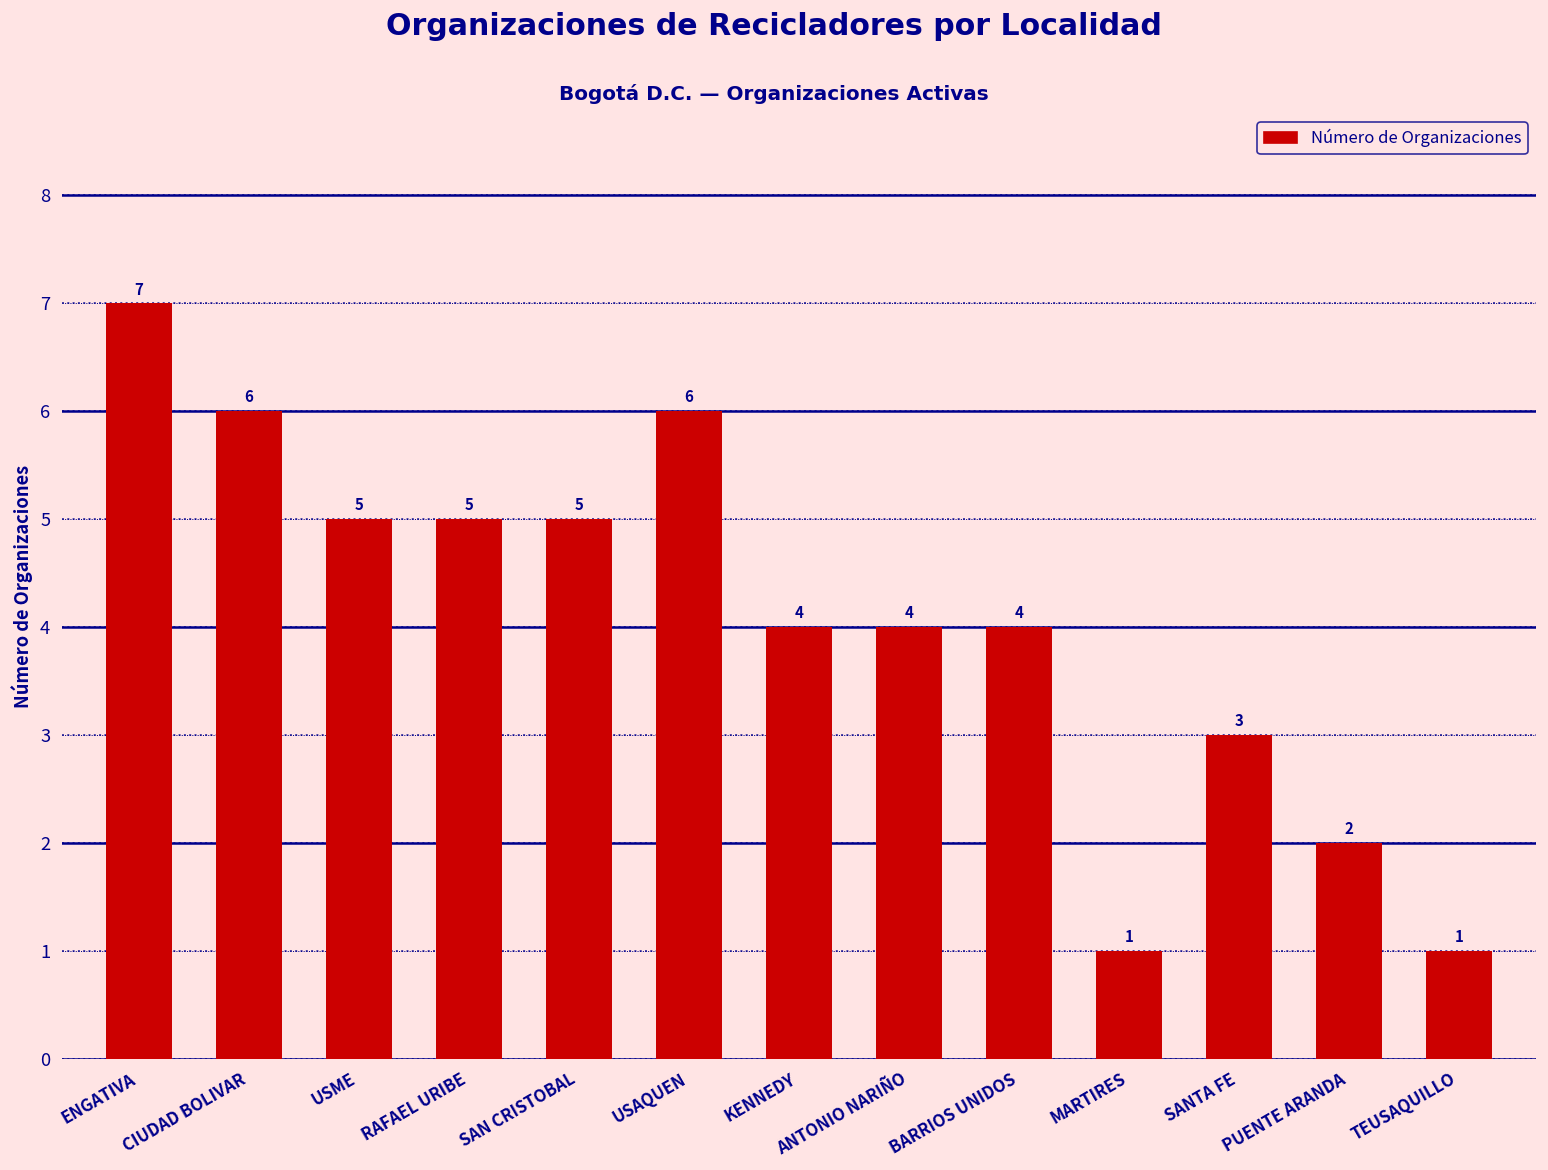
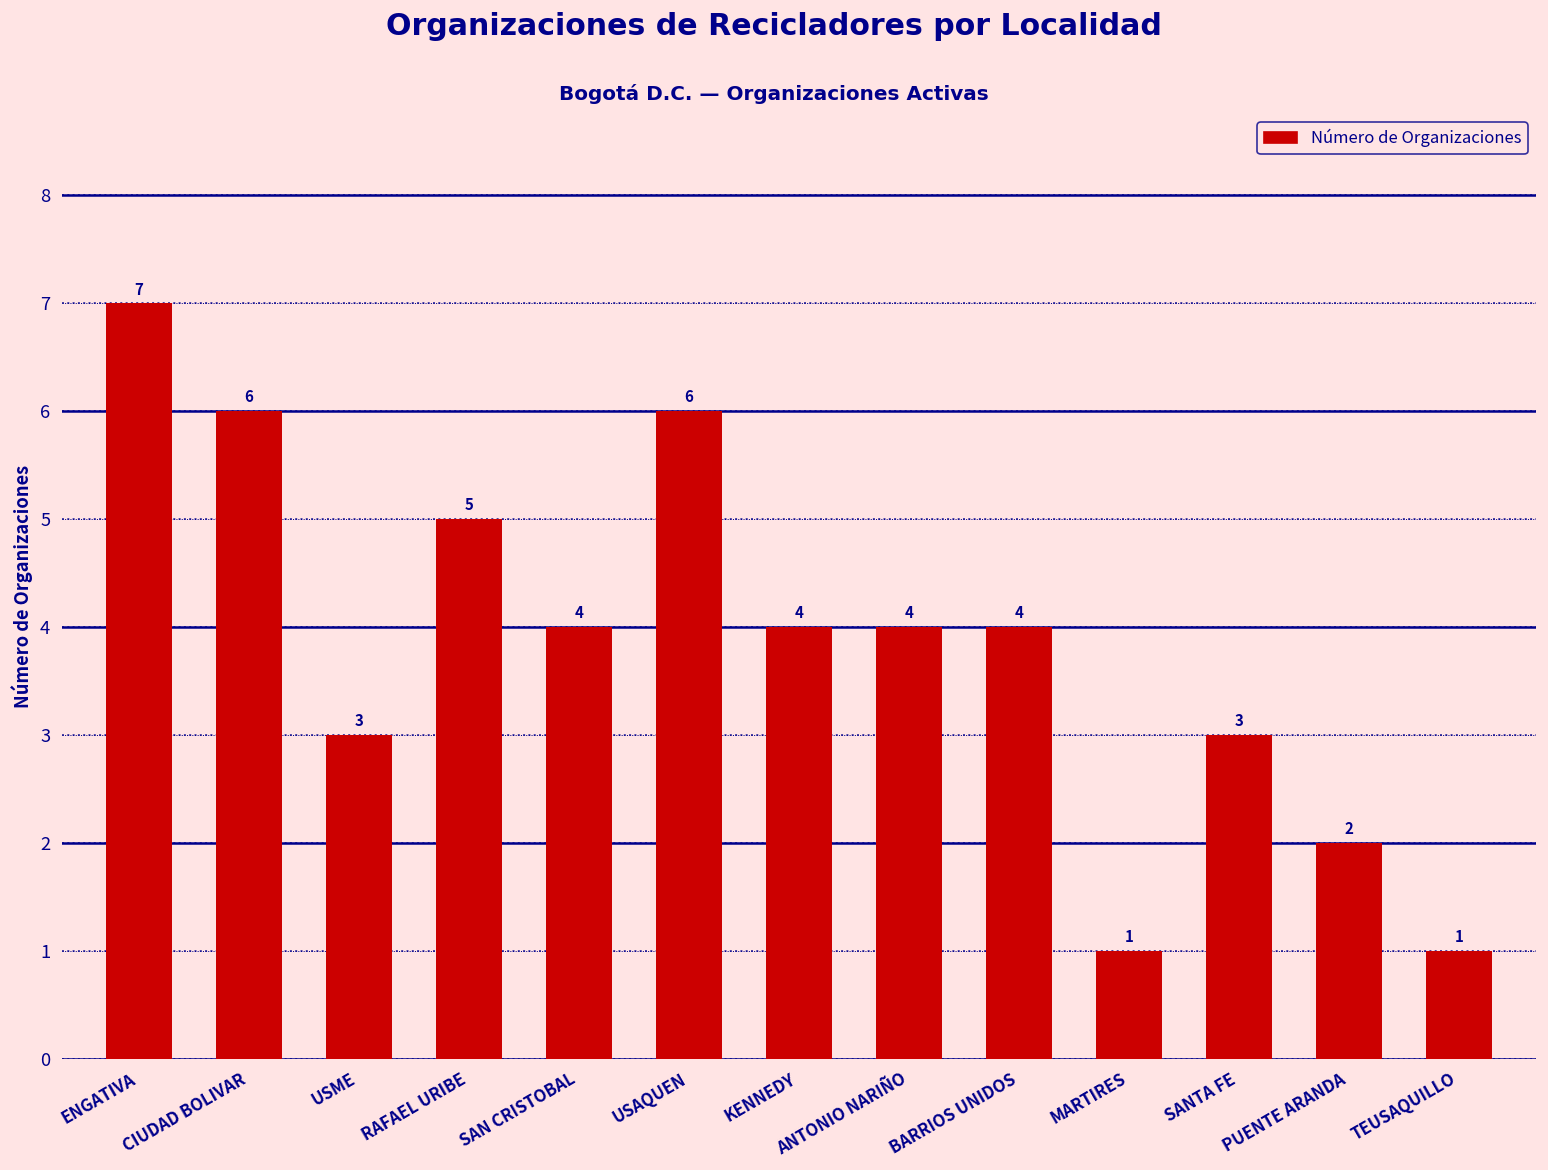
USME: 5 -> 3
SAN CRISTOBAL: 5 -> 4
